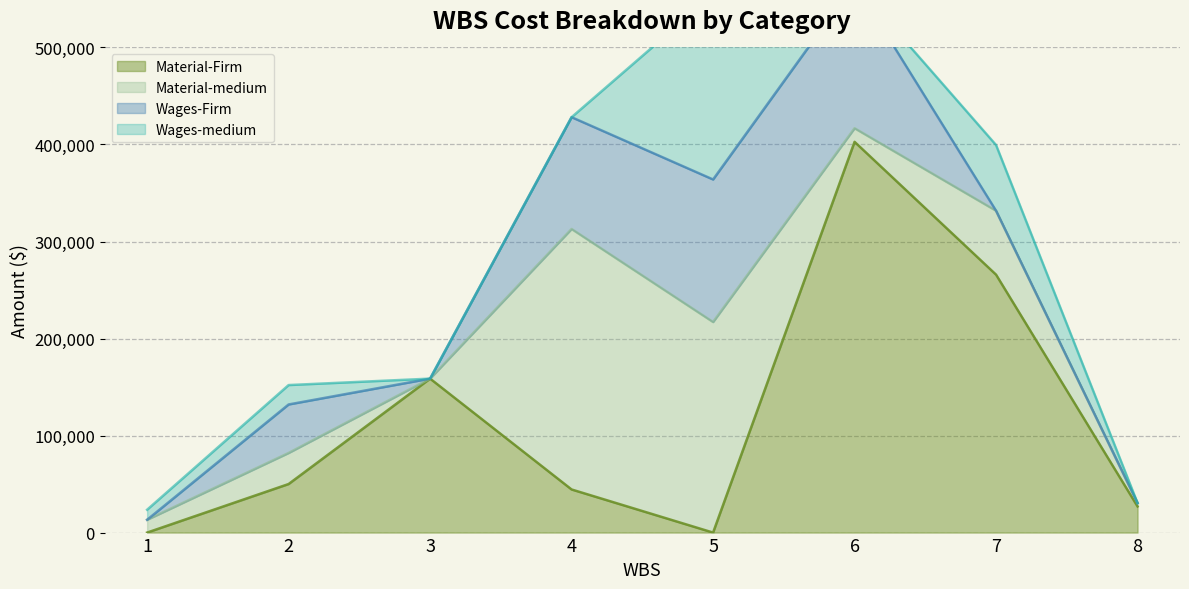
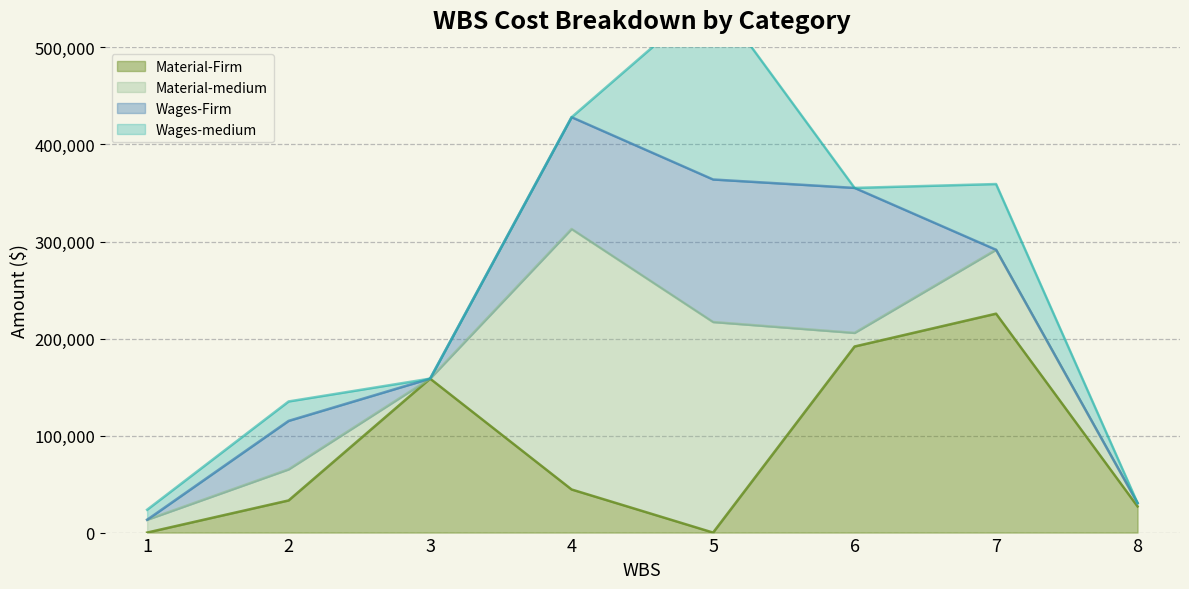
Material-Firm, 2: 50,000 -> 30,000
Material-Firm, 6: 400,000 -> 190,000
Material-Firm, 7: 270,000 -> 230,000
